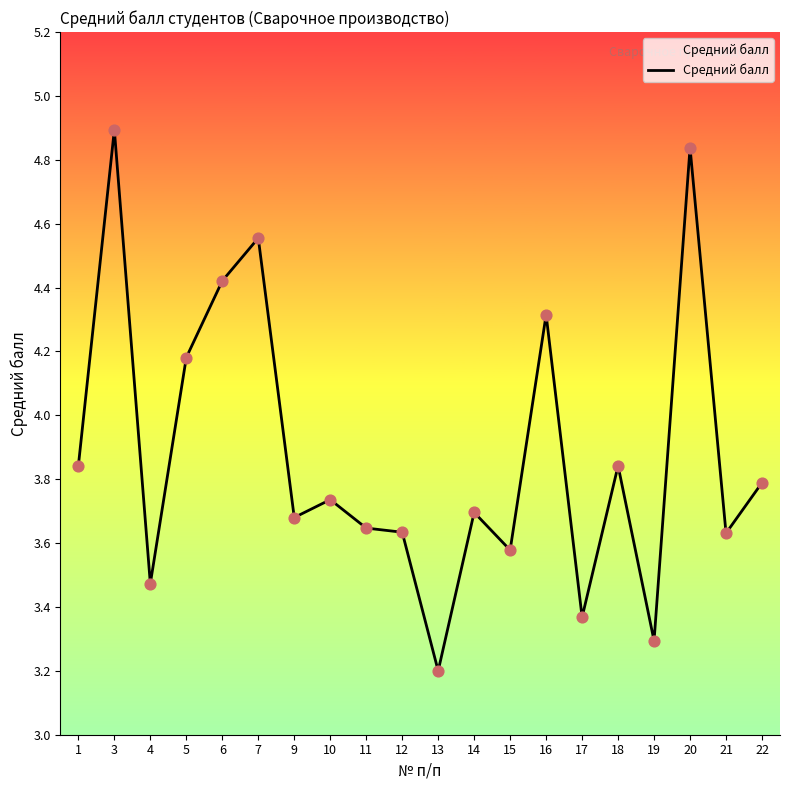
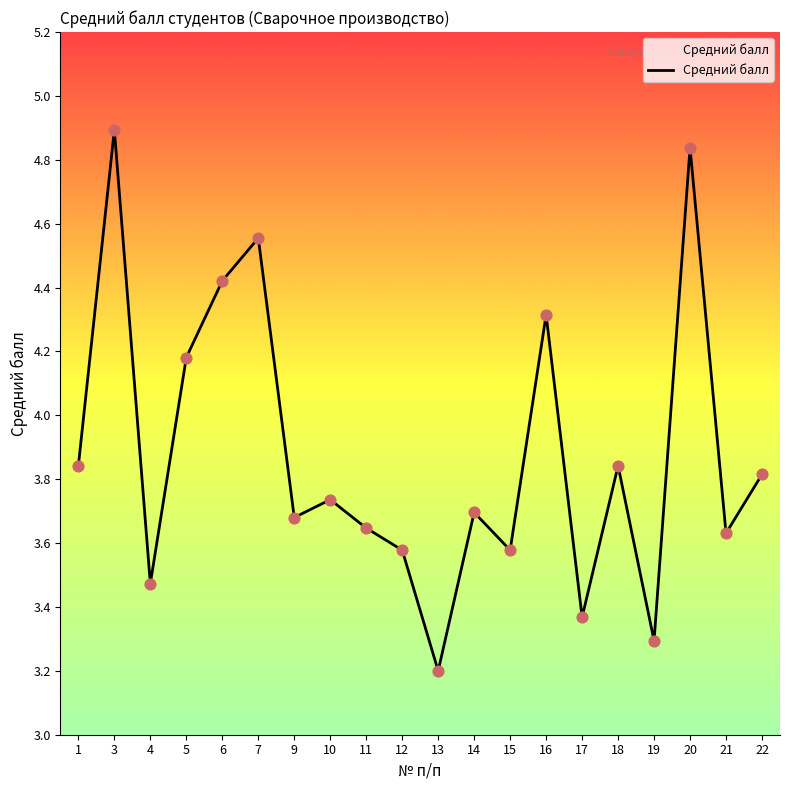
12: 3.63 -> 3.58
22: 3.79 -> 3.82
